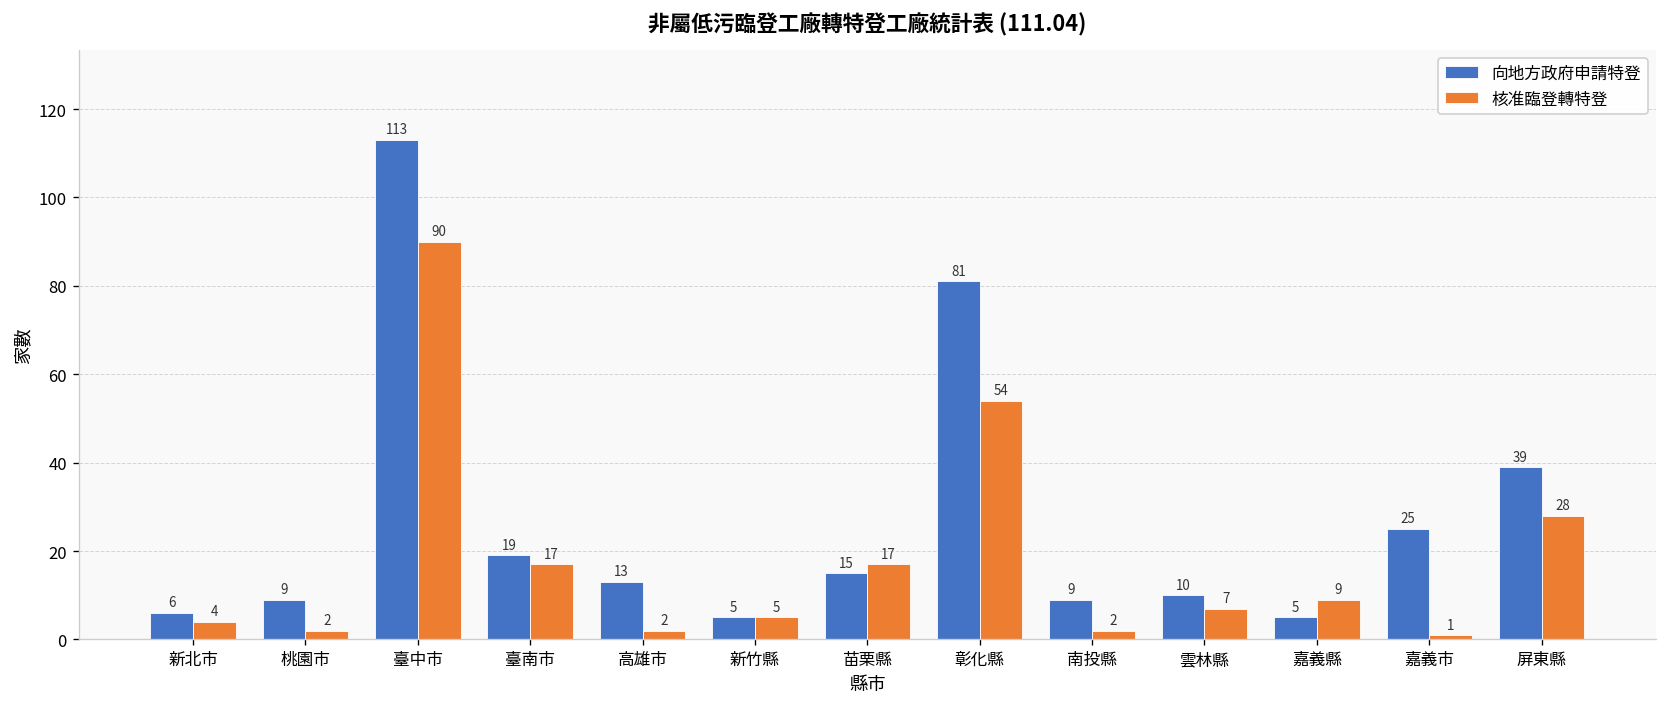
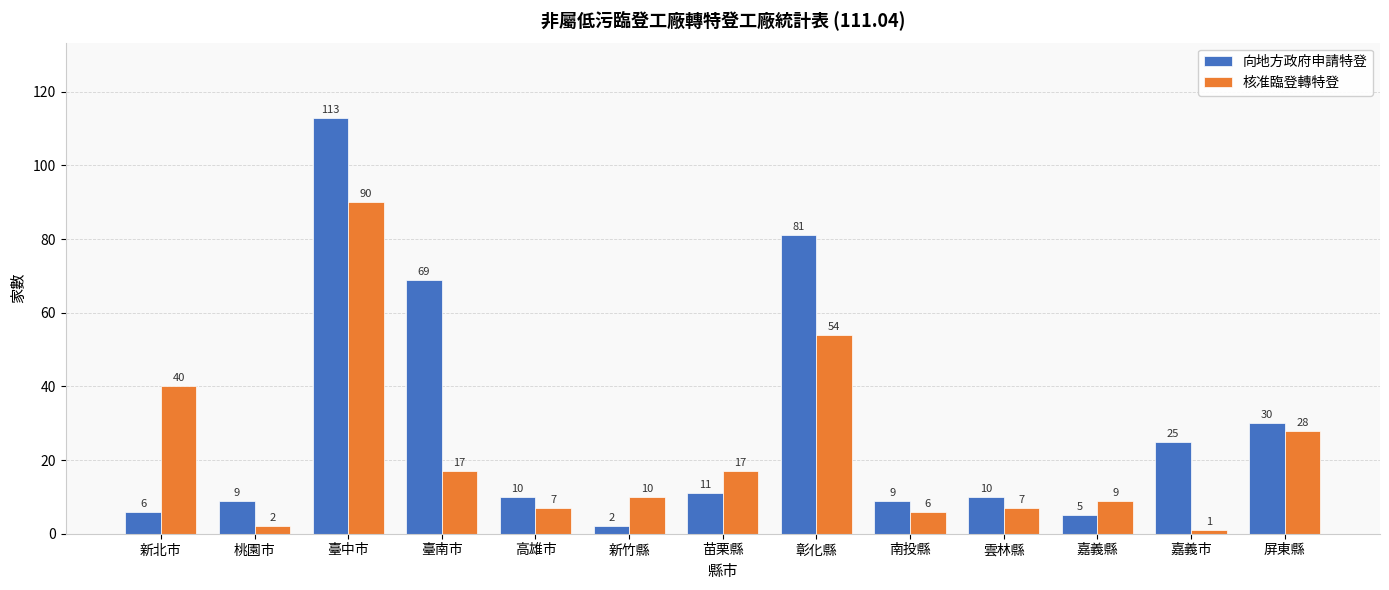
核准臨登轉特登, 新北市: 4 -> 40
向地方政府申請特登, 臺南市: 19 -> 69
向地方政府申請特登, 高雄市: 13 -> 10
核准臨登轉特登, 高雄市: 2 -> 7
向地方政府申請特登, 新竹縣: 5 -> 2
核准臨登轉特登, 新竹縣: 5 -> 10
向地方政府申請特登, 苗栗縣: 15 -> 11
核准臨登轉特登, 南投縣: 2 -> 6
向地方政府申請特登, 屏東縣: 39 -> 30
